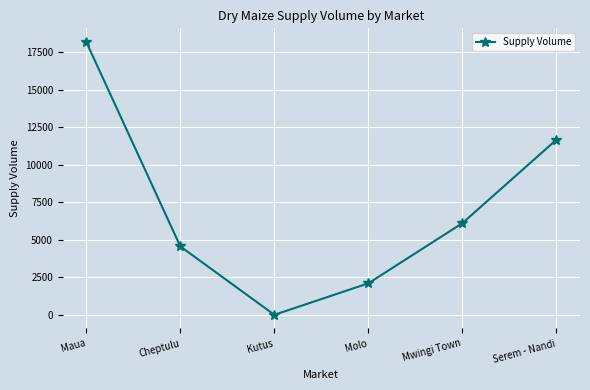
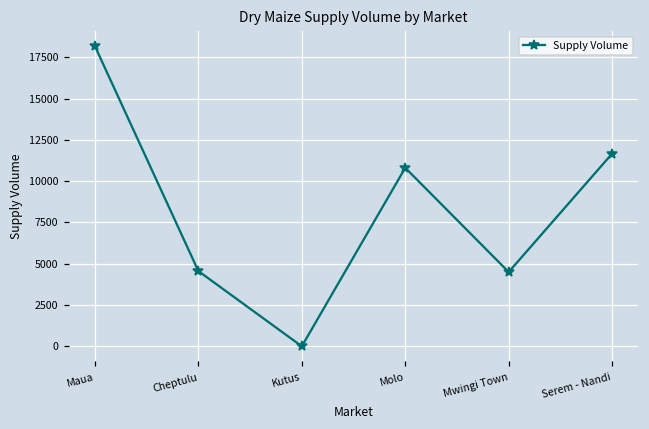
Molo: 2100 -> 10800
Mwingi Town: 6100 -> 4500
